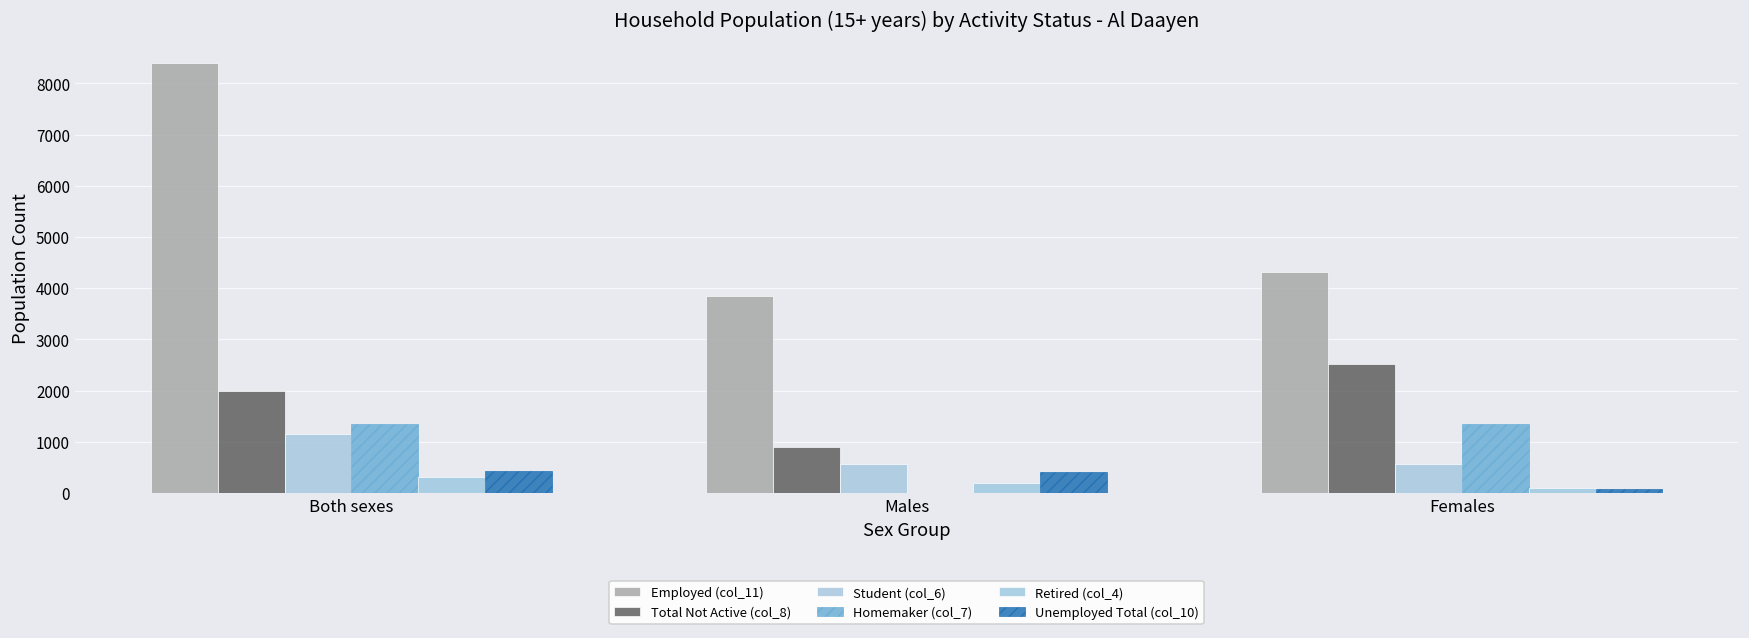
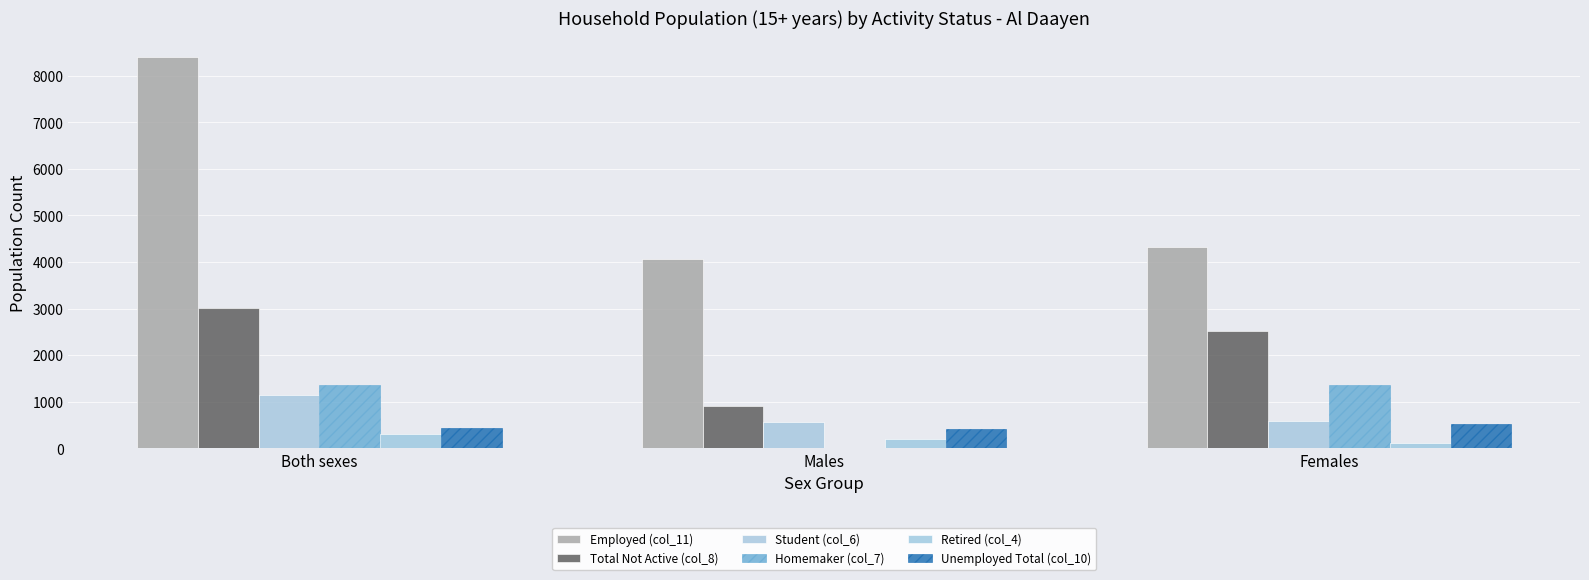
Total Not Active (col_8), Both sexes: 2000 -> 3000
Employed (col_11), Males: 3900 -> 4100
Unemployed Total (col_10), Females: 100 -> 500
